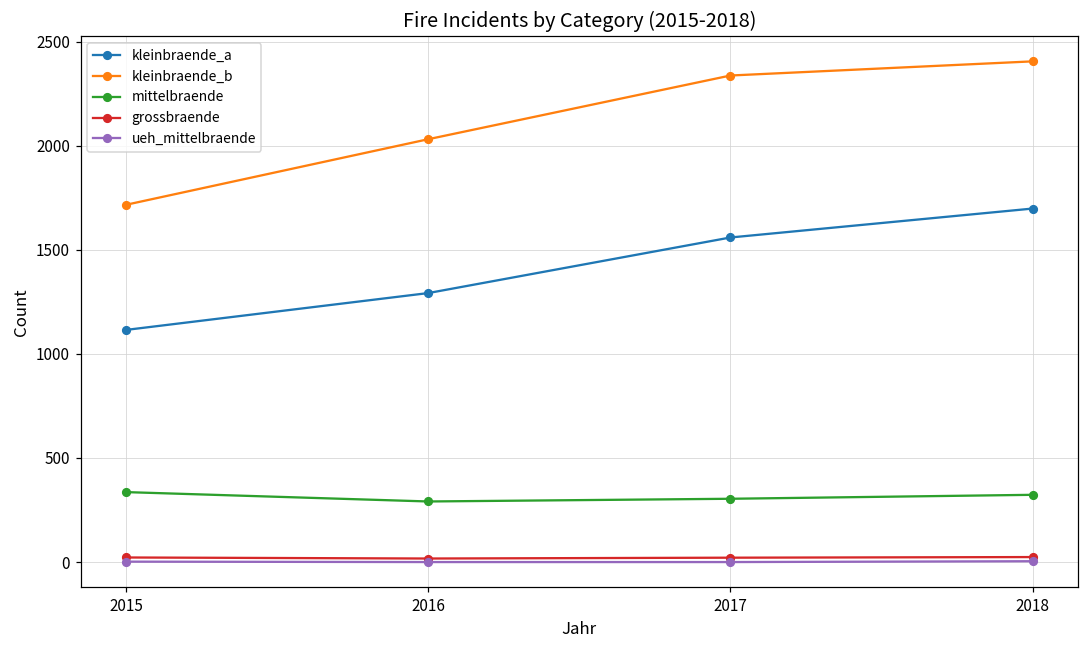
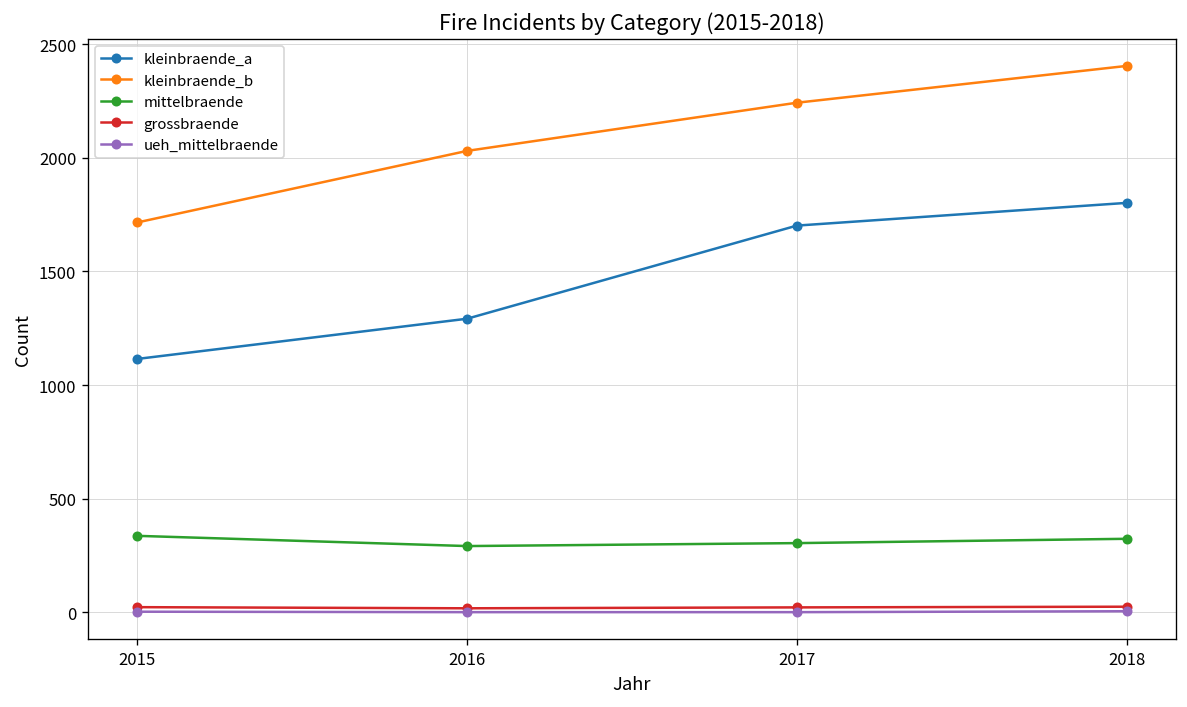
kleinbraende_a, 2017: 1560 -> 1700
kleinbraende_b, 2017: 2340 -> 2240
kleinbraende_a, 2018: 1700 -> 1800
